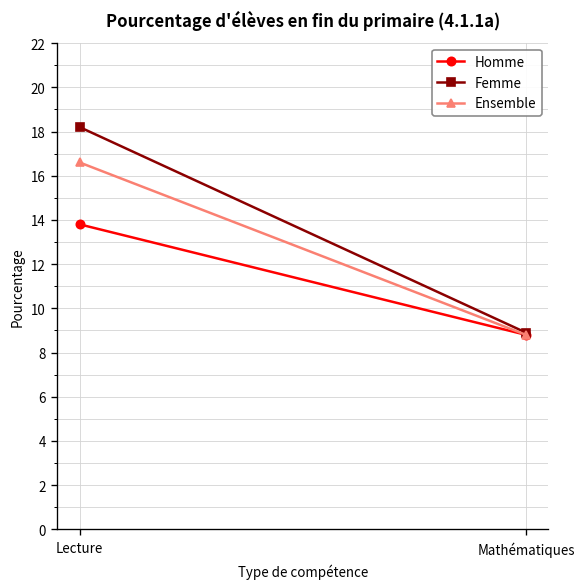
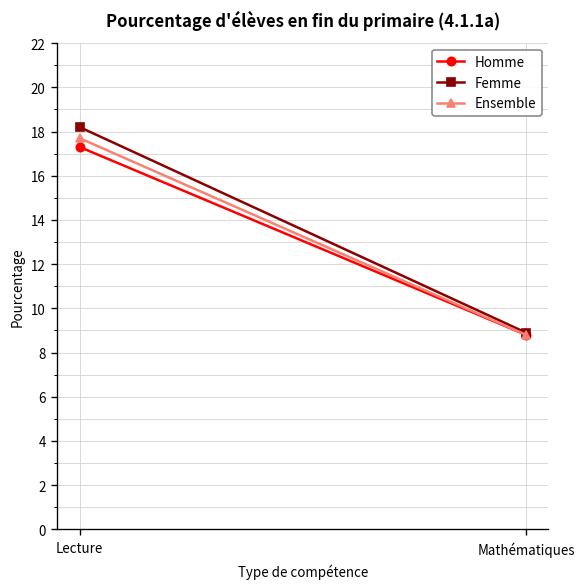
Homme, Lecture: 13.8 -> 17.3
Ensemble, Lecture: 16.6 -> 17.7
